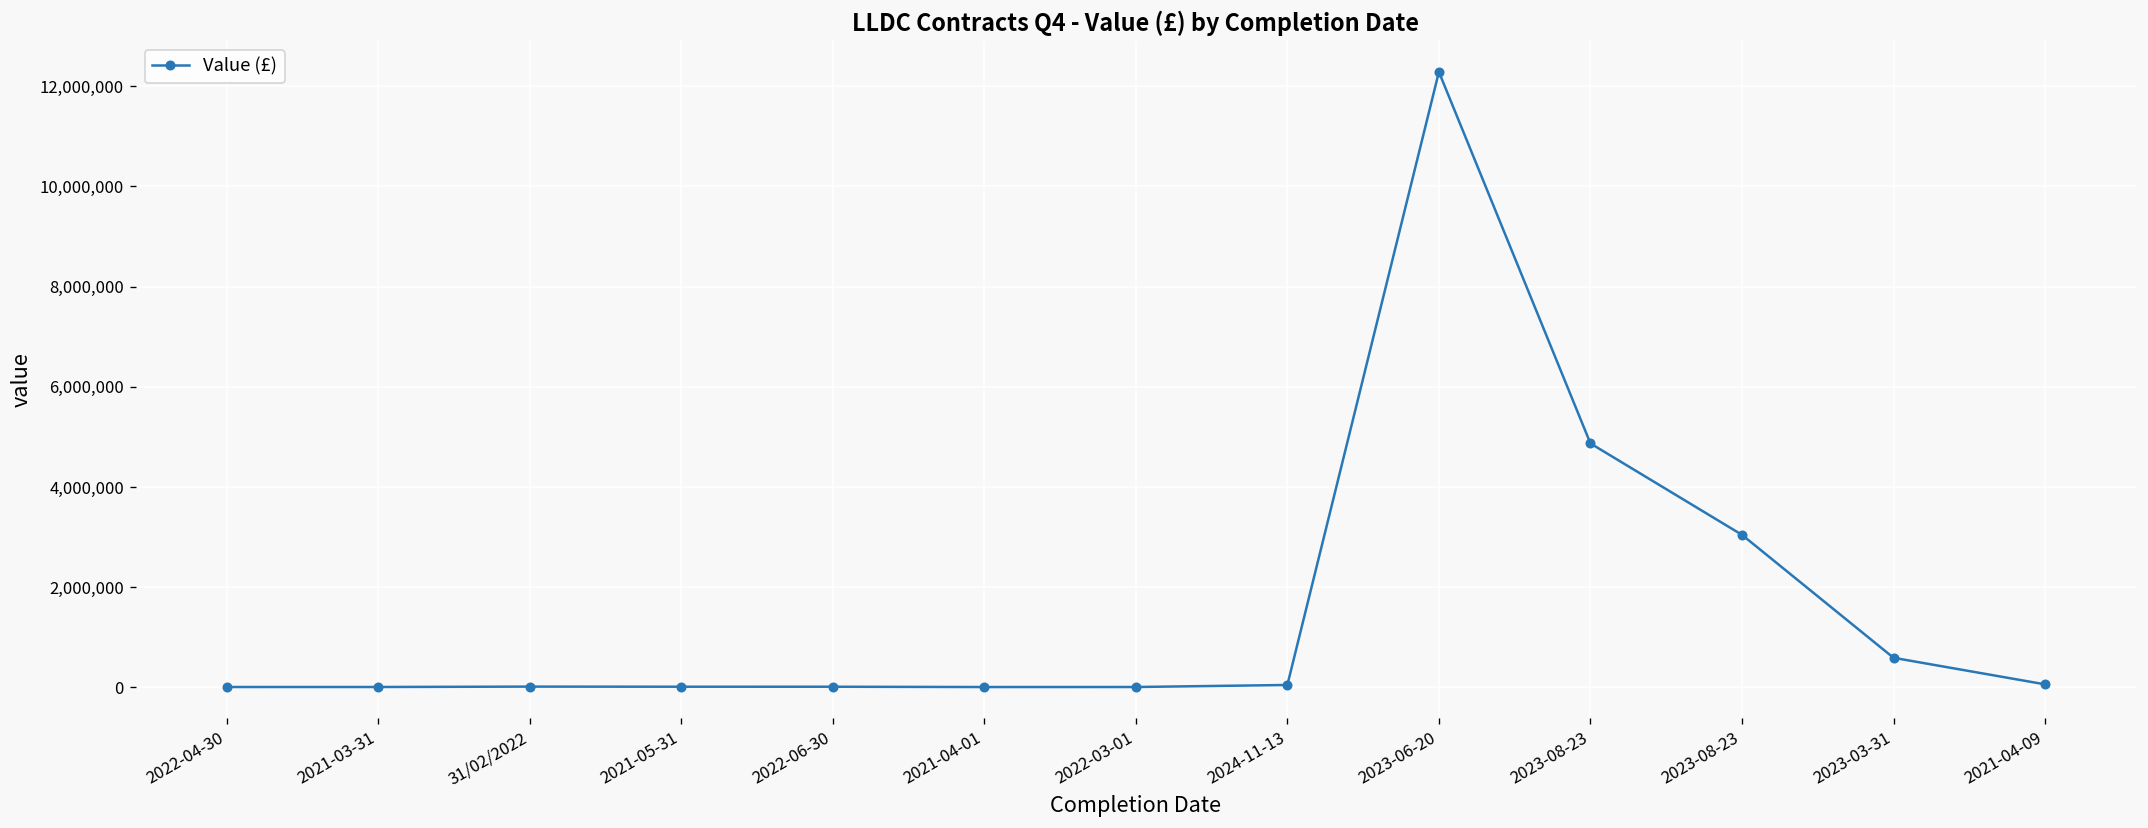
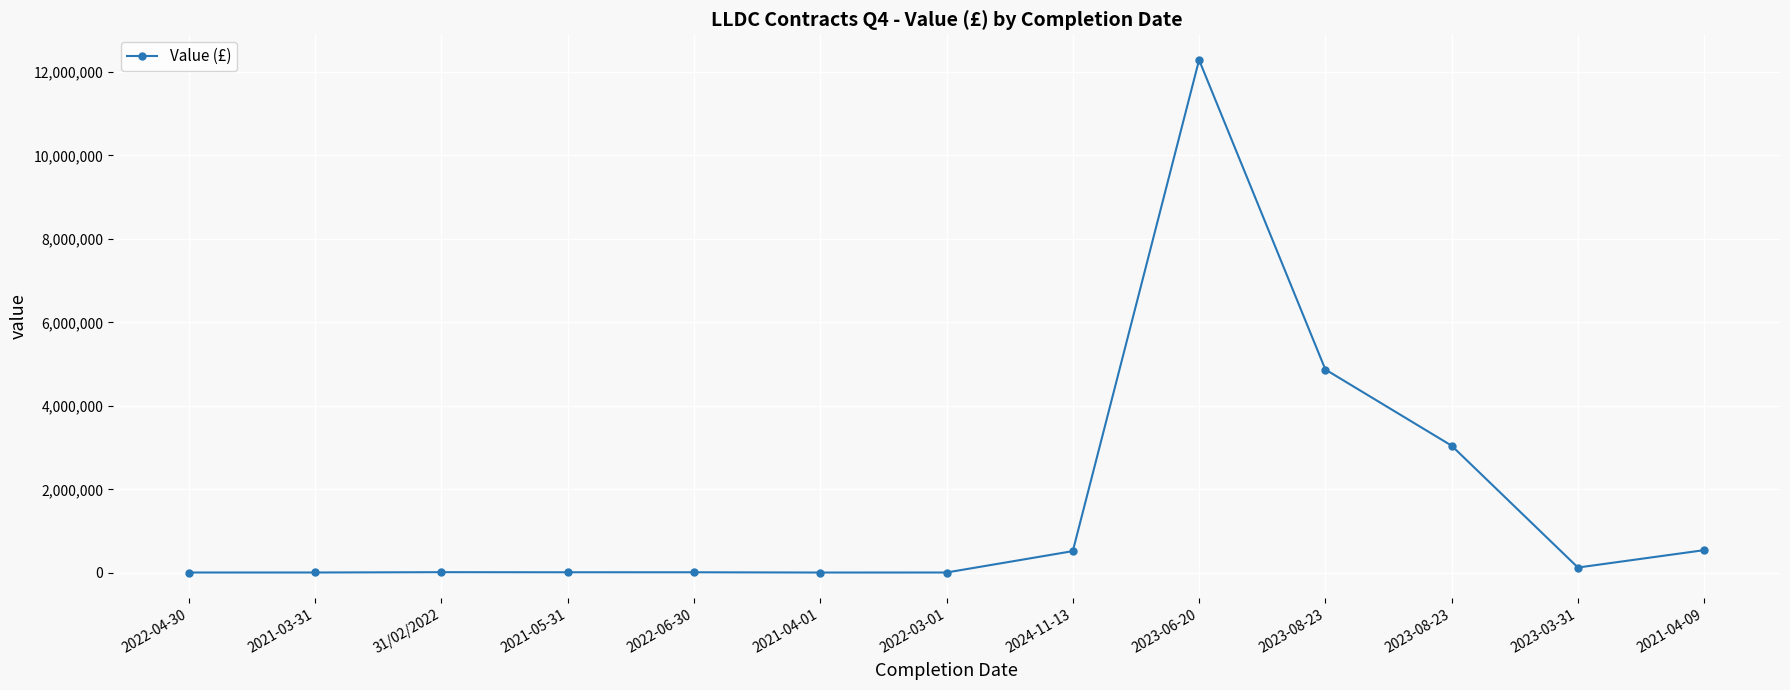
2024-11-13: 0 -> 500,000
2023-03-31: 600,000 -> 100,000
2021-04-09: 100,000 -> 500,000
